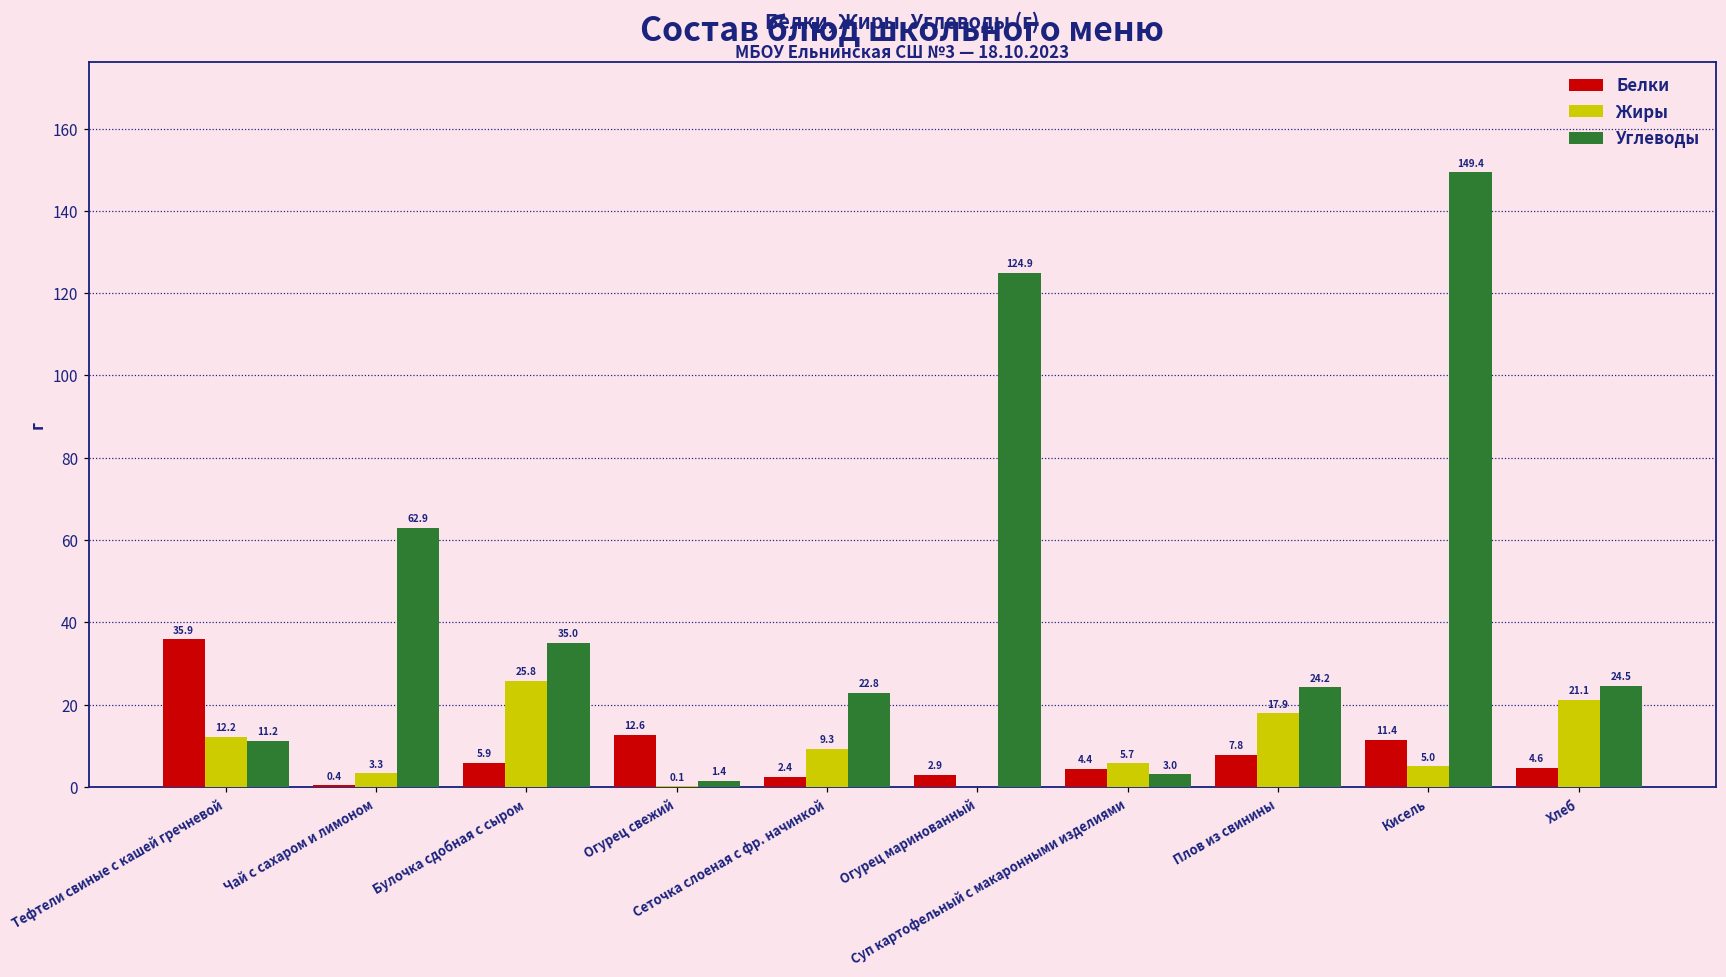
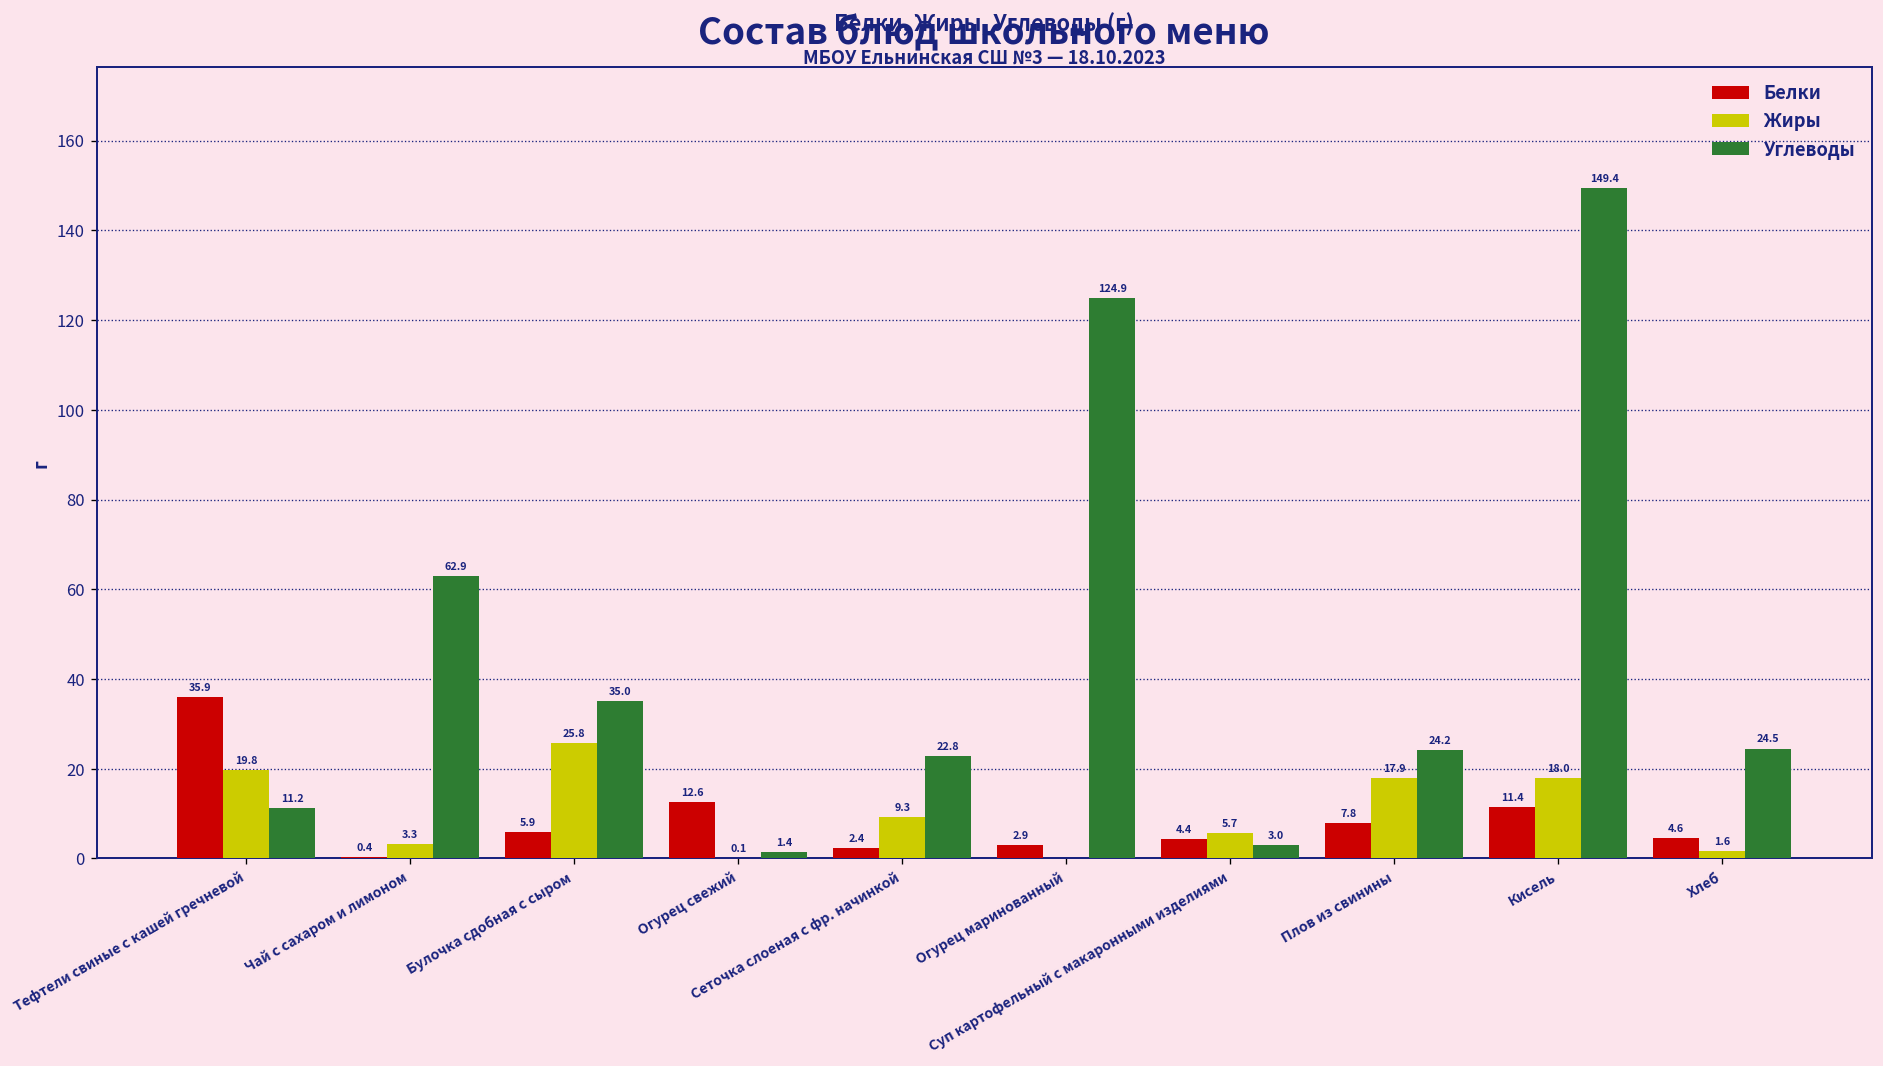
Жиры, Тефтели свиные с кашей гречневой: 12.2 -> 19.8
Жиры, Кисель: 5.0 -> 18.0
Жиры, Хлеб: 21.1 -> 1.6
